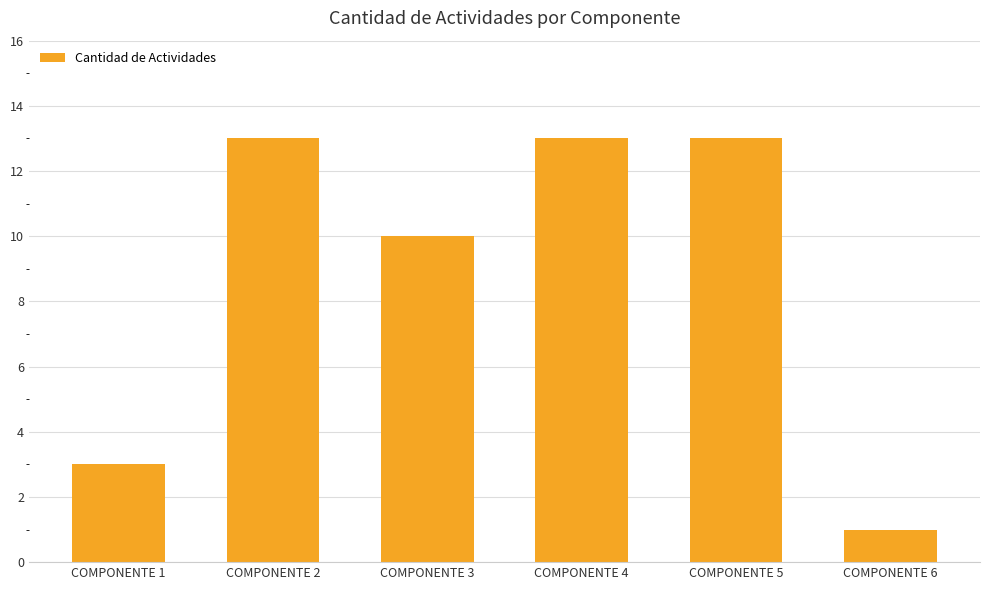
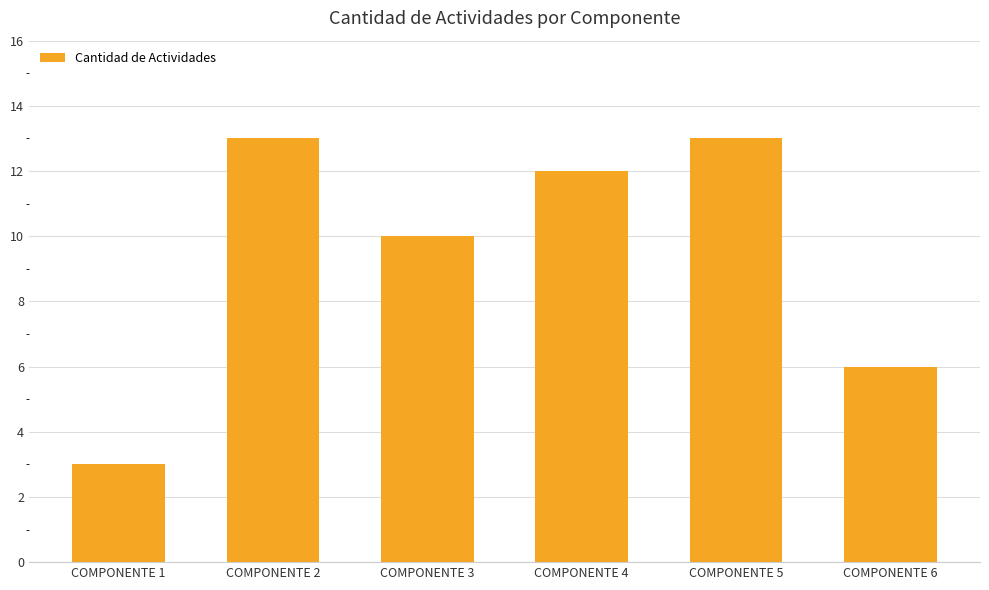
COMPONENTE 4: 13 -> 12
COMPONENTE 6: 1 -> 6
